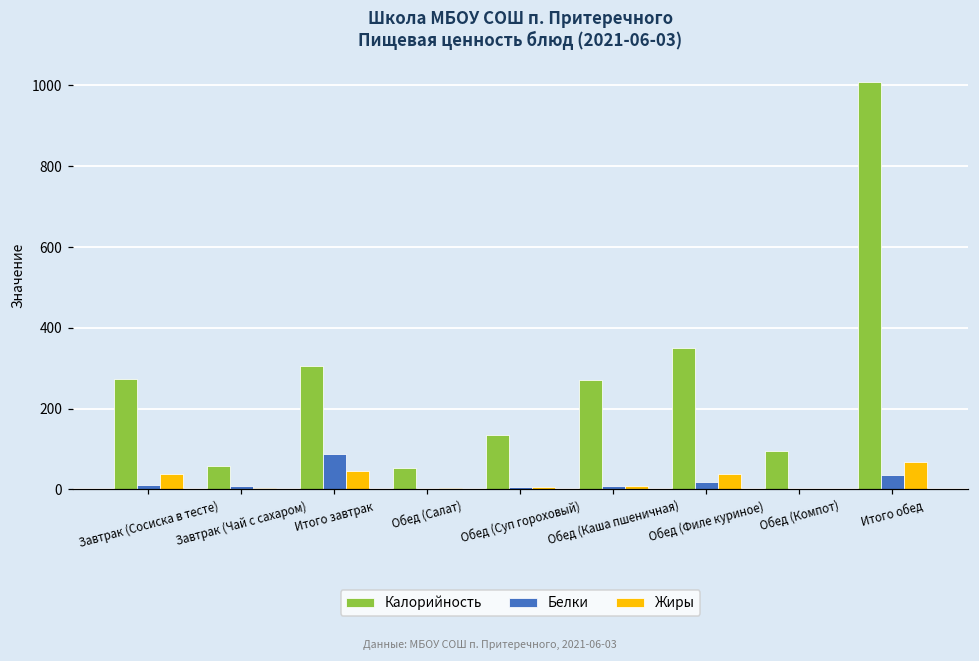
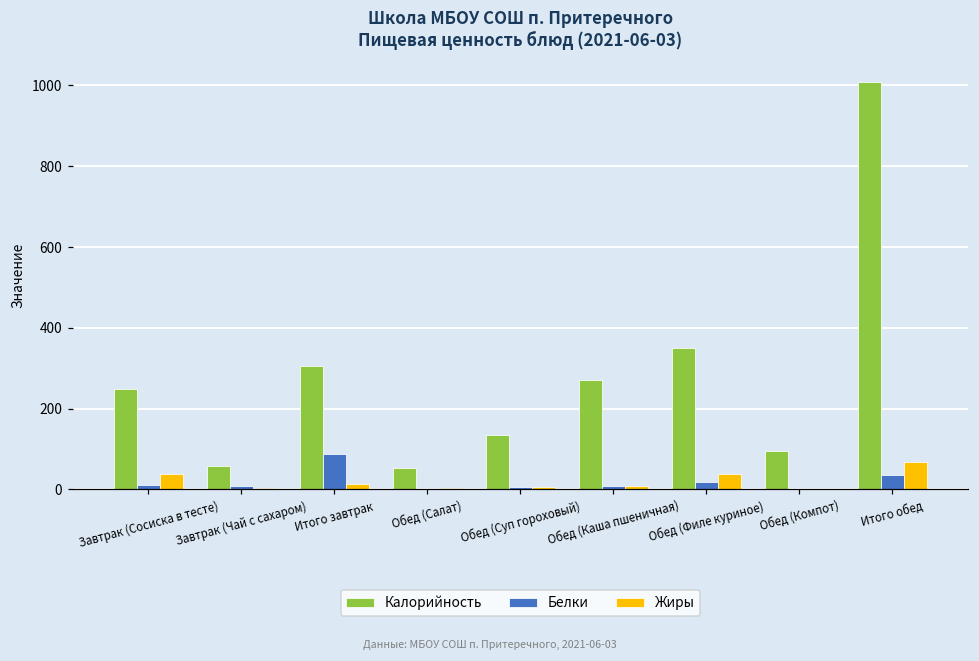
Калорийность, Завтрак (Сосиска в тесте): 270 -> 250
Жиры, Итого завтрак: 50 -> 10
